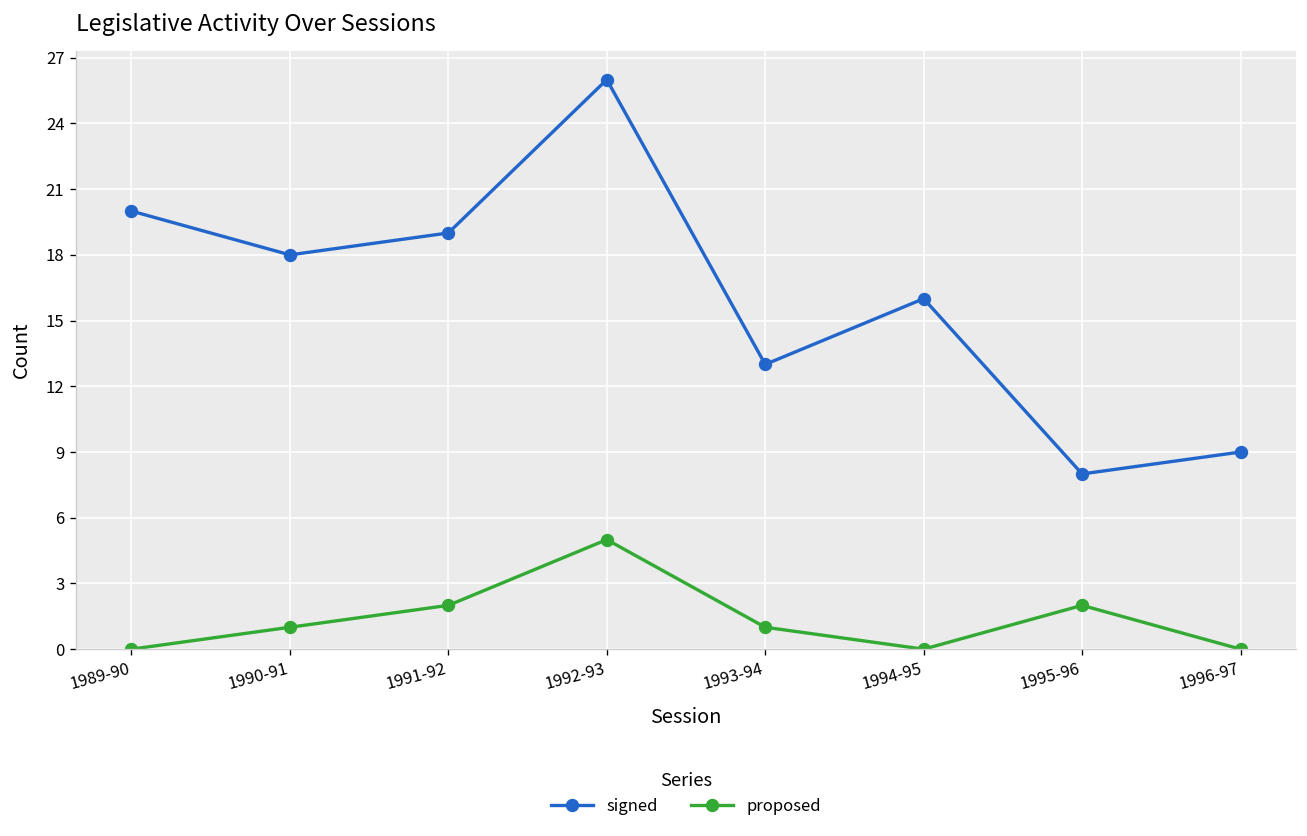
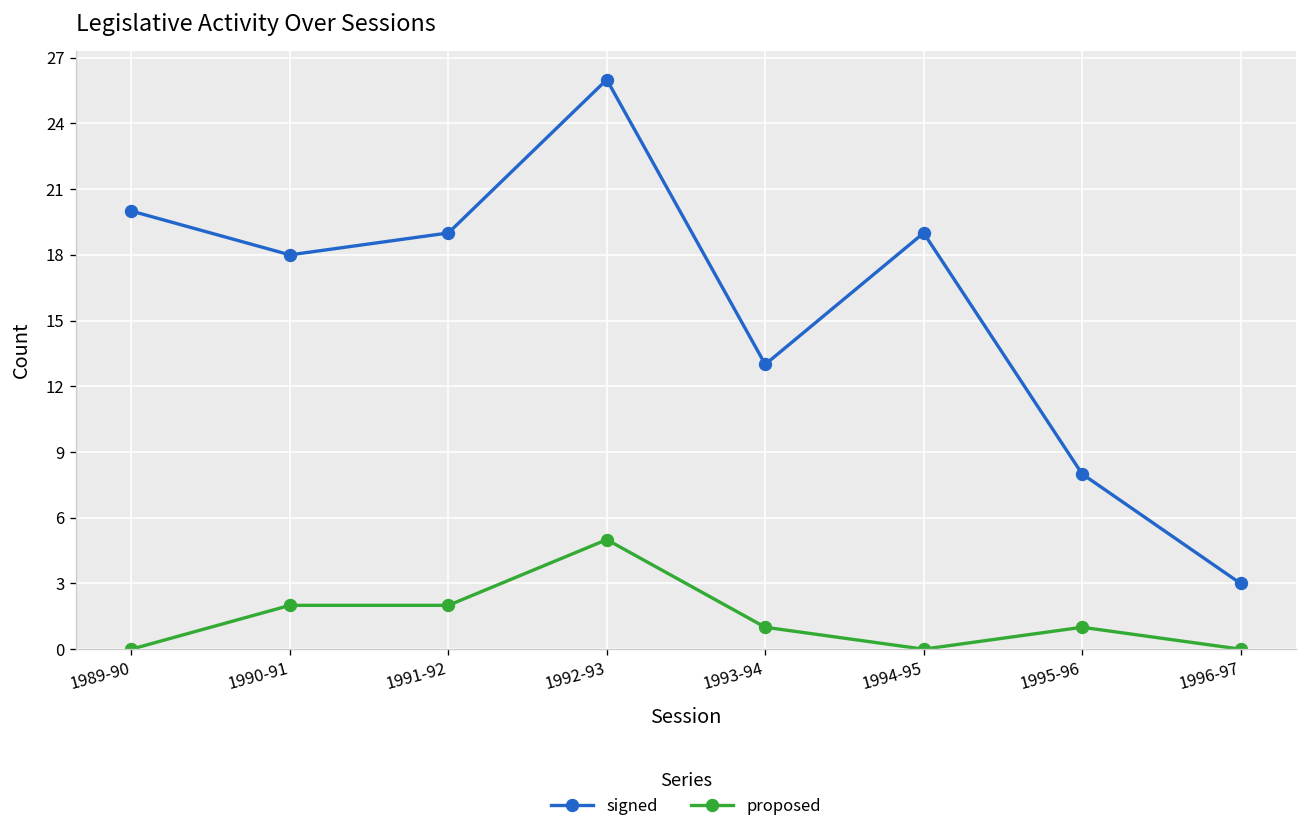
proposed, 1990-91: 1 -> 2
signed, 1994-95: 16 -> 19
proposed, 1995-96: 2 -> 1
signed, 1996-97: 9 -> 3
